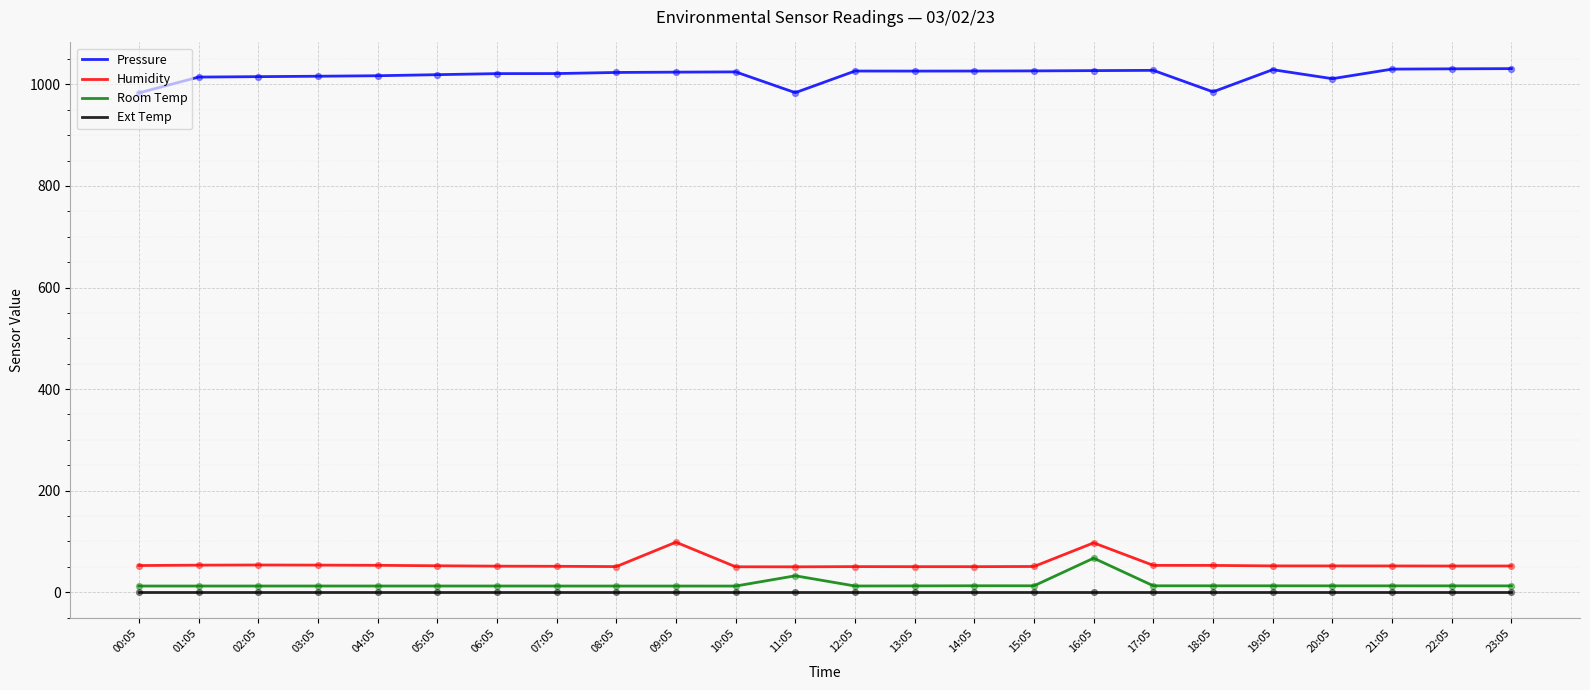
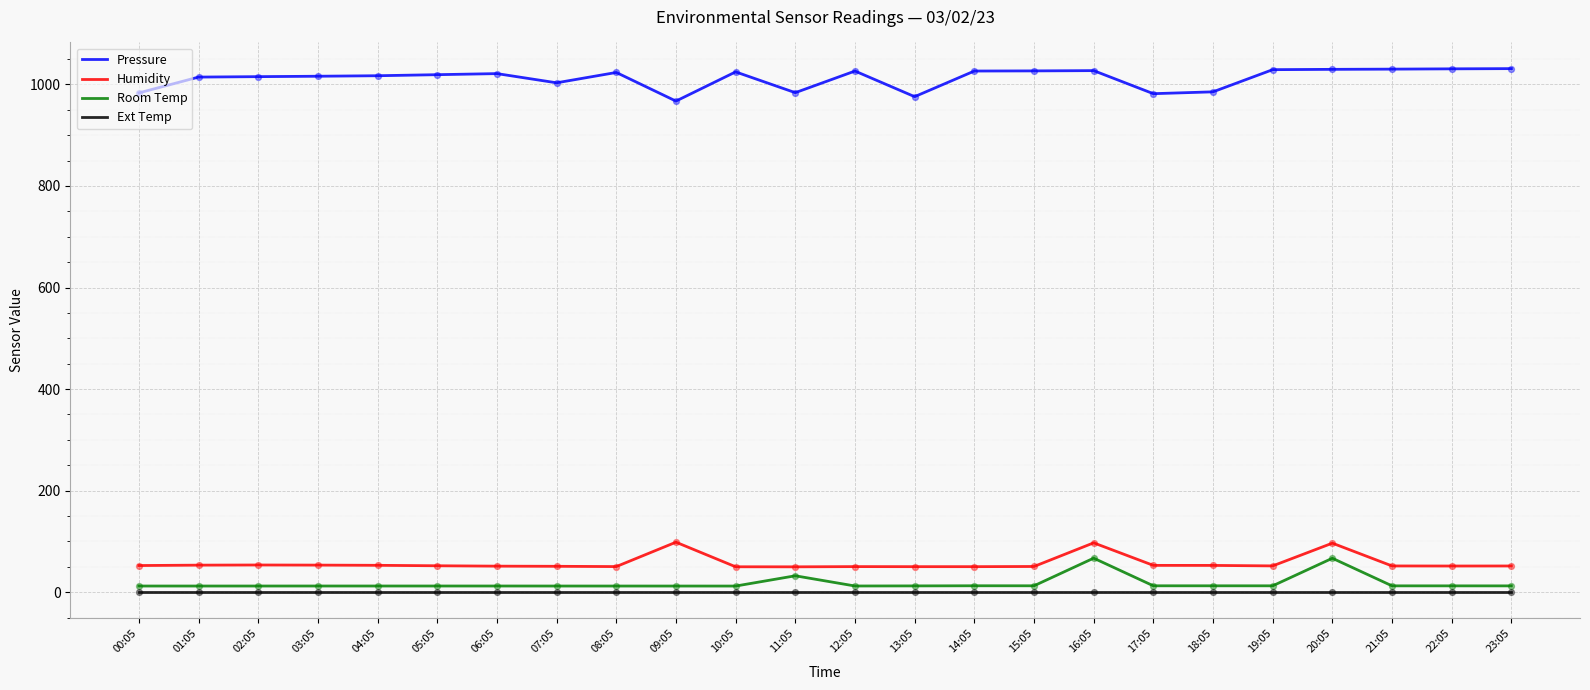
Pressure, 07:05: 1020 -> 1000
Pressure, 09:05: 1020 -> 970
Pressure, 13:05: 1030 -> 980
Pressure, 17:05: 1030 -> 980
Pressure, 20:05: 1010 -> 1030
Humidity, 20:05: 50 -> 100
Room Temp, 20:05: 10 -> 70
